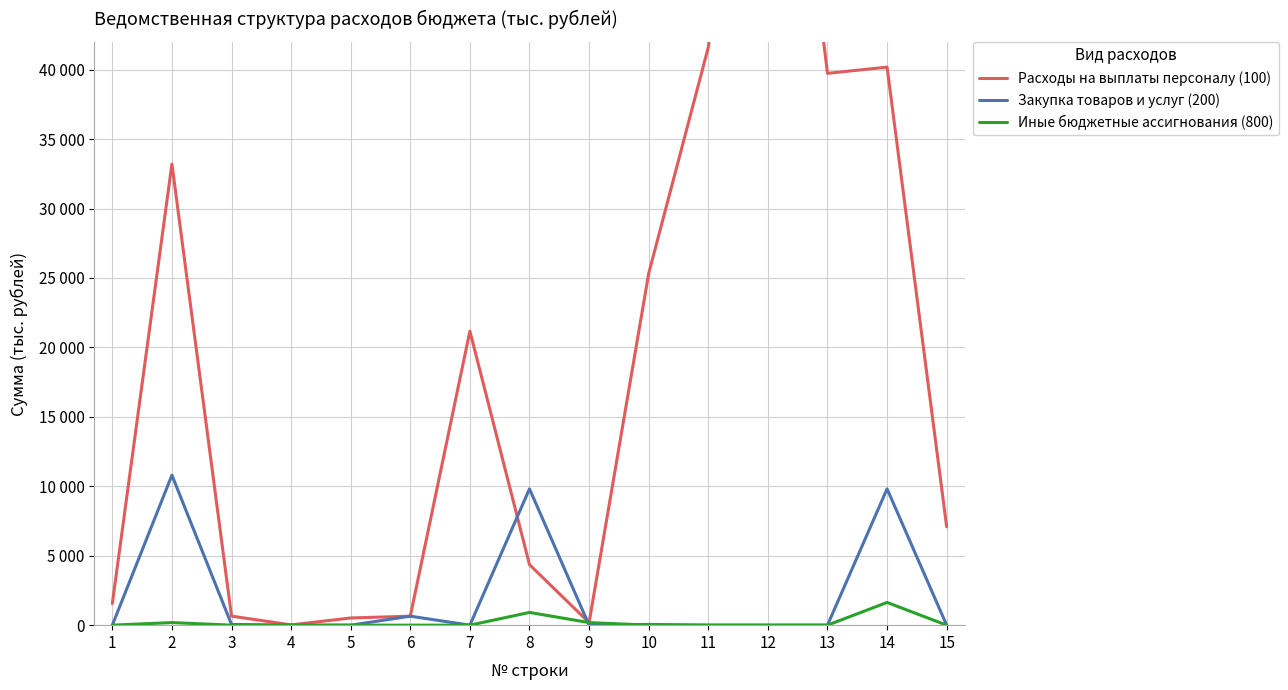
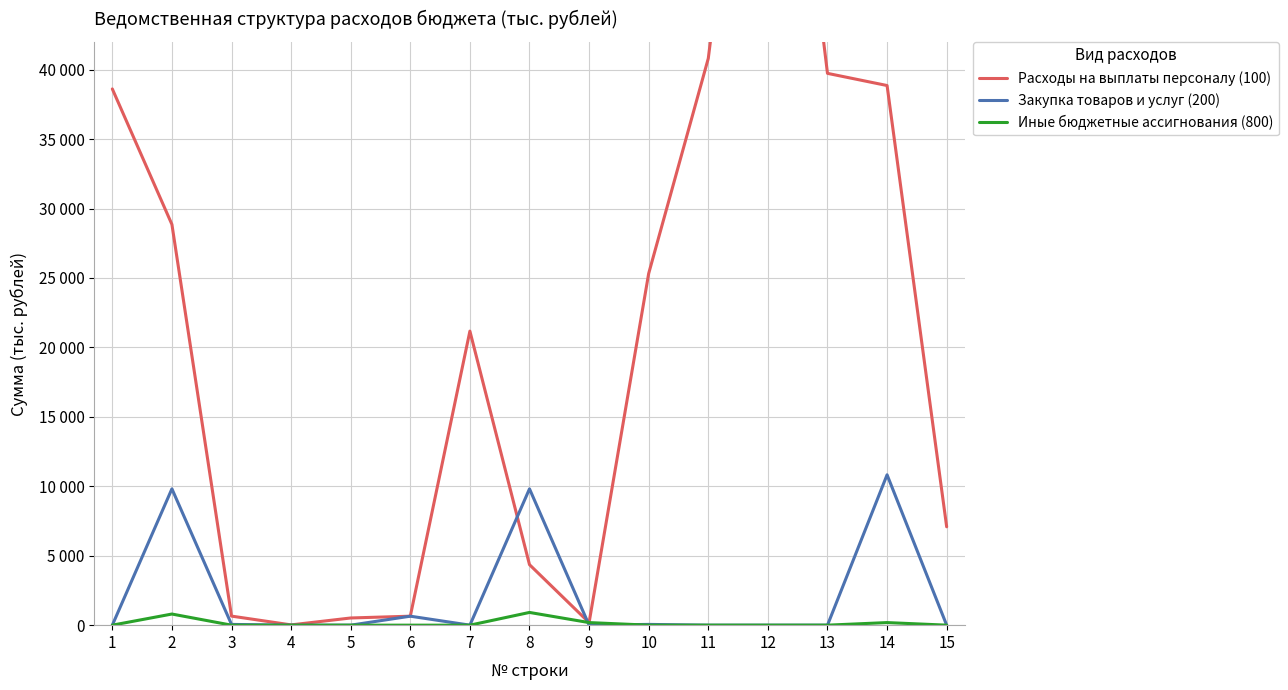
Расходы на выплаты персоналу (100), 1: 1600 -> 38600
Расходы на выплаты персоналу (100), 2: 33200 -> 28900
Закупка товаров и услуг (200), 2: 10800 -> 9800
Иные бюджетные ассигнования (800), 2: 200 -> 800
Расходы на выплаты персоналу (100), 11: 41600 -> 40800
Расходы на выплаты персоналу (100), 14: 40200 -> 38900
Закупка товаров и услуг (200), 14: 9800 -> 10800
Иные бюджетные ассигнования (800), 14: 1600 -> 200
